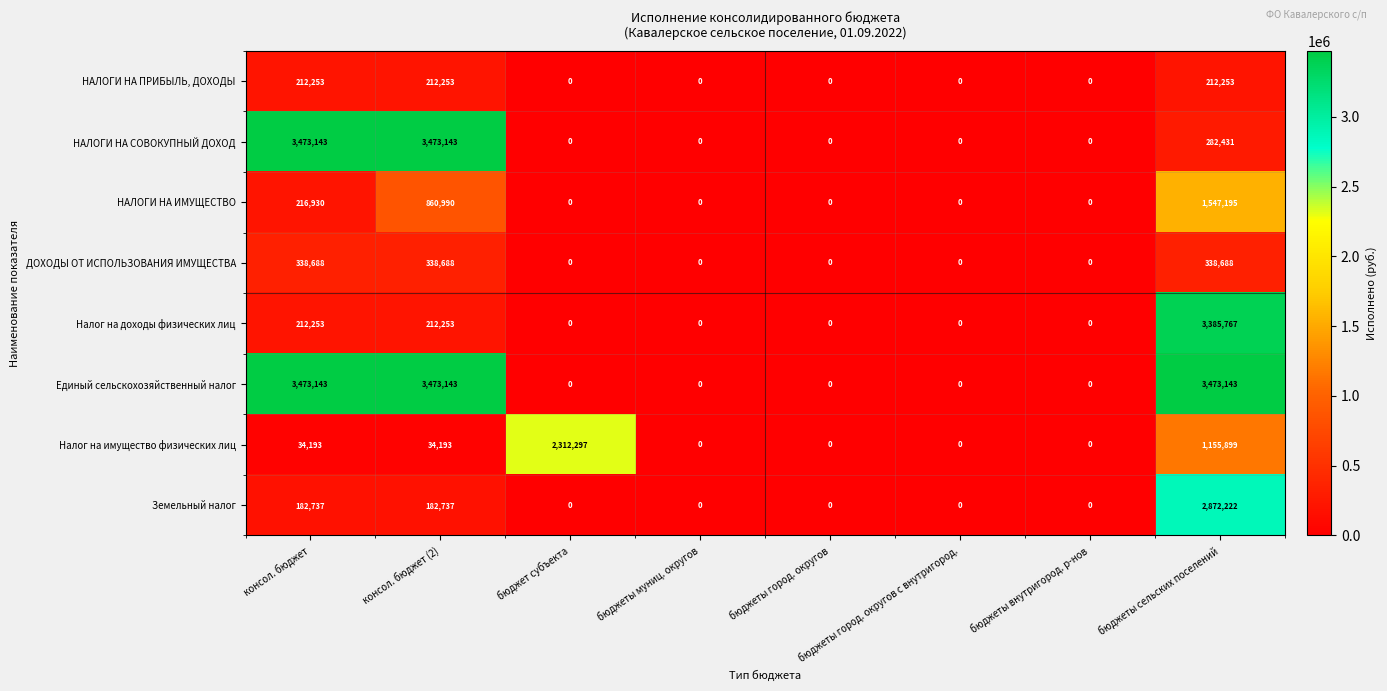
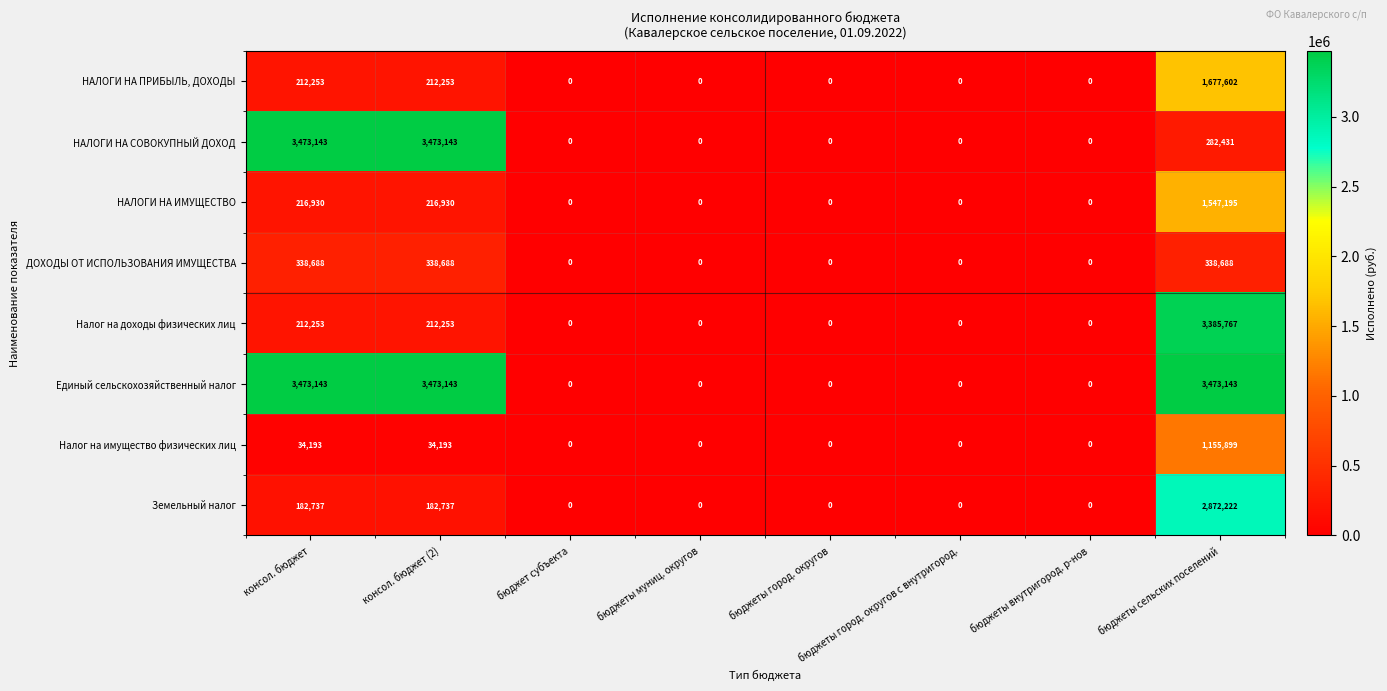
НАЛОГИ НА ПРИБЫЛЬ, ДОХОДЫ, бюджеты сельских поселений: 212,253 -> 1,677,602
НАЛОГИ НА ИМУЩЕСТВО, консол. бюджет (2): 860,990 -> 216,930
Налог на имущество физических лиц, бюджет субъекта: 2,312,297 -> 0
